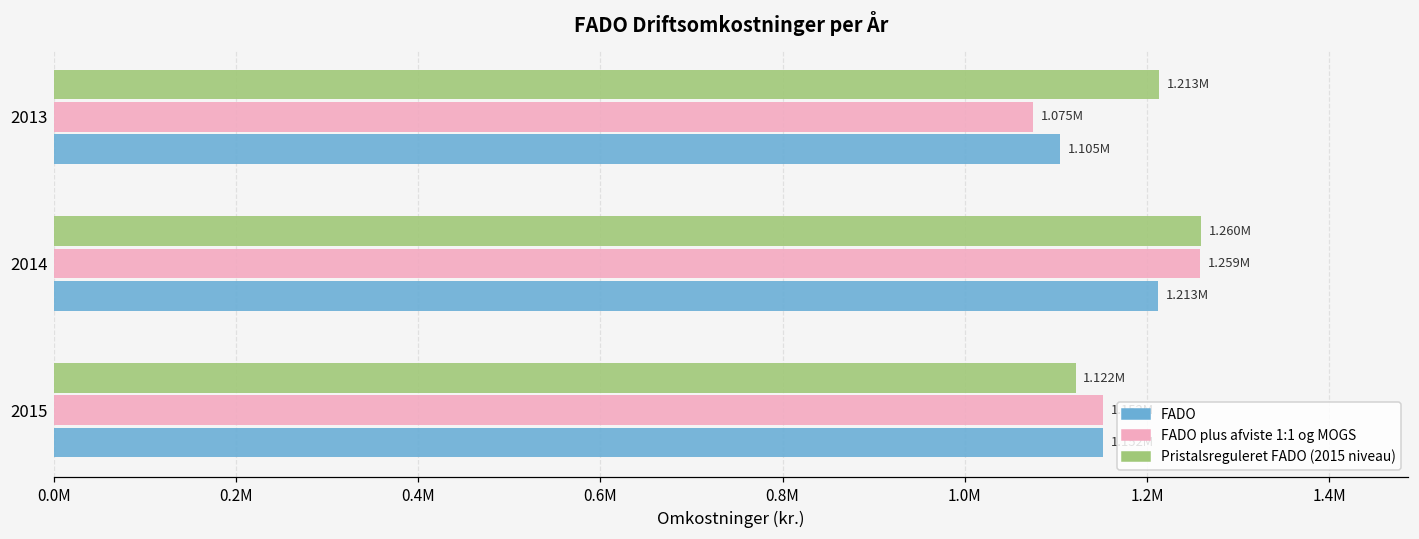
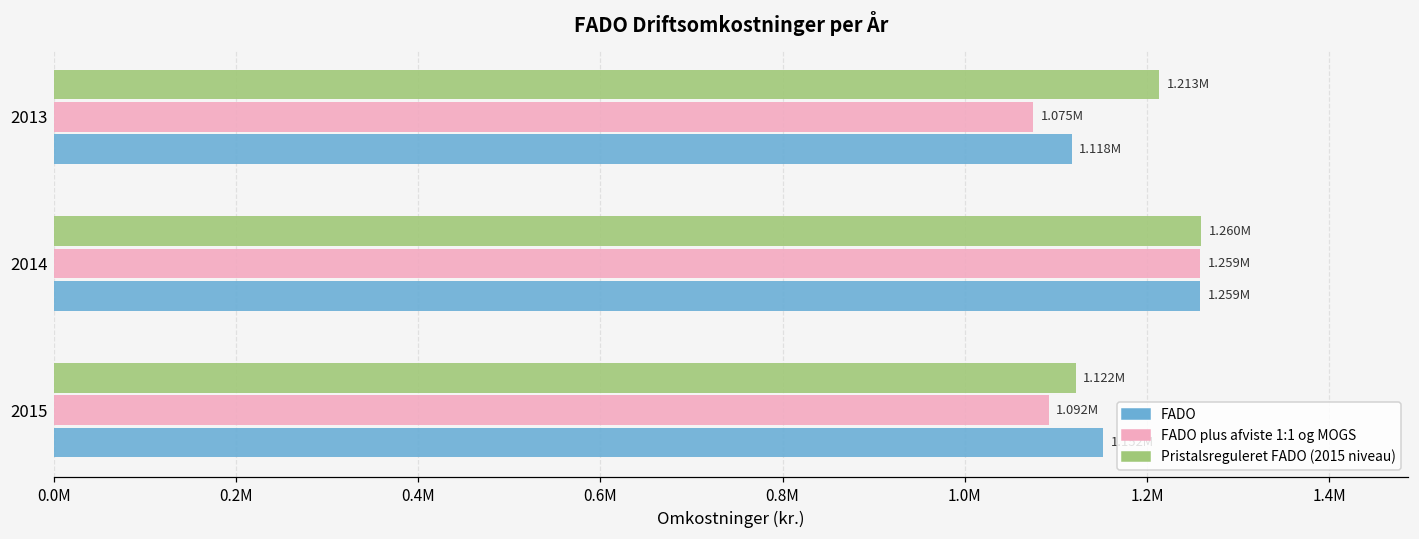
FADO, 2013: 1.105M -> 1.118M
FADO, 2014: 1.213M -> 1.259M
FADO plus afviste 1:1 og MOGS, 2015: 1150000 -> 1090000
